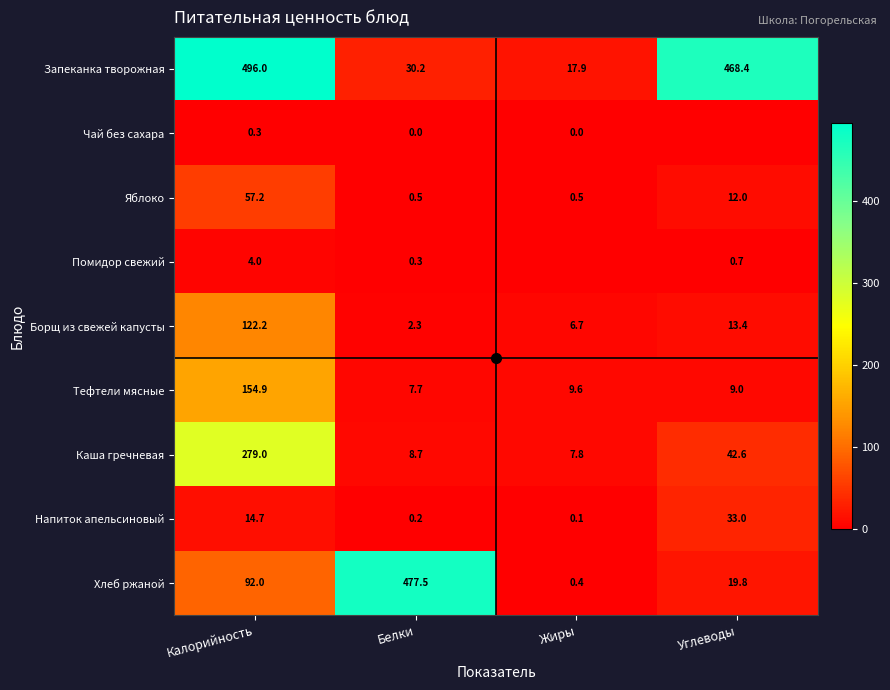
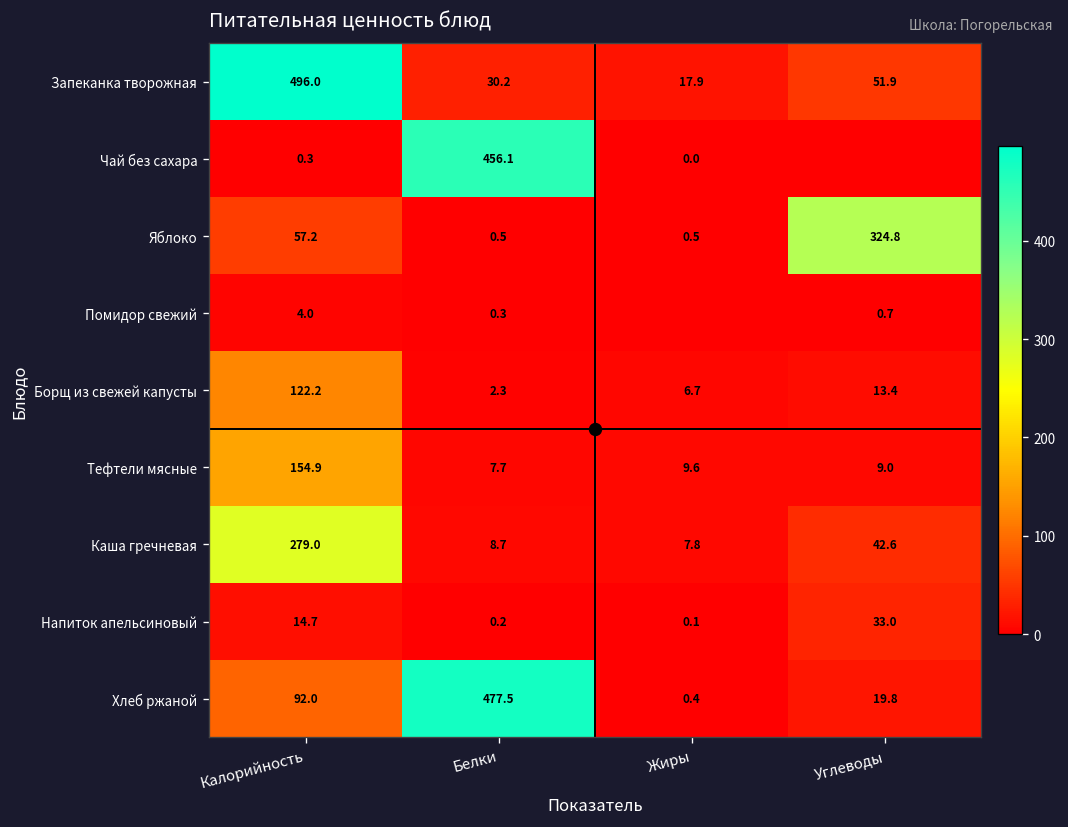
Запеканка творожная, Углеводы: 468.4 -> 51.9
Чай без сахара, Белки: 0.0 -> 456.1
Яблоко, Углеводы: 12.0 -> 324.8
